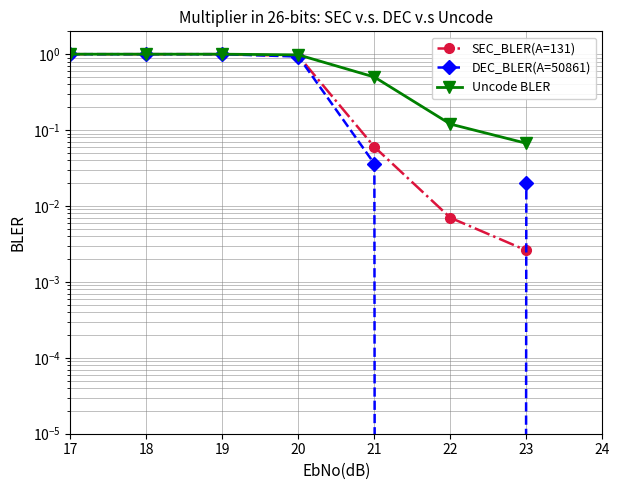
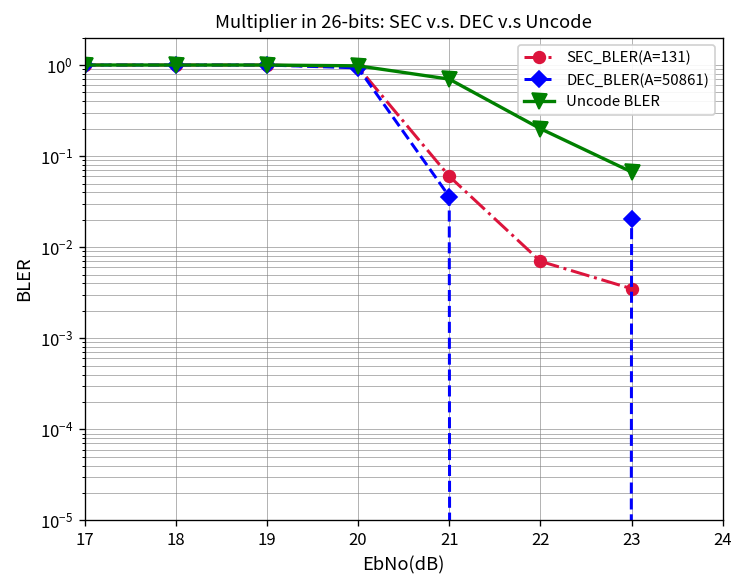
Uncode BLER, 21: 0.5 -> 0.7
Uncode BLER, 22: 0.12 -> 0.20
SEC_BLER(A=131), 23: 0.0026 -> 0.004
